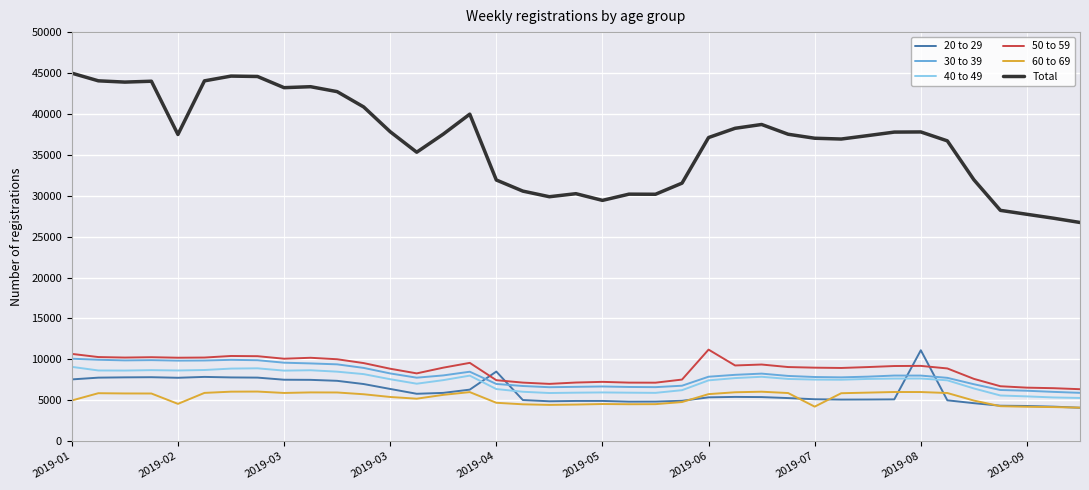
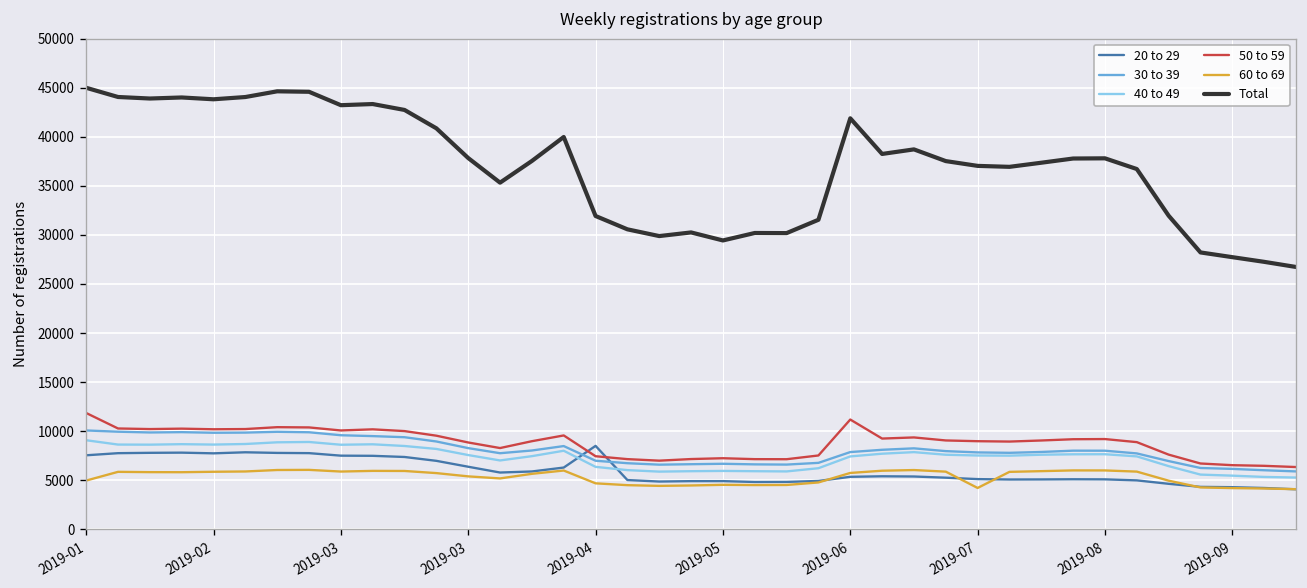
50 to 59, 2019-01: 11000 -> 12000
60 to 69, 2019-02: 5000 -> 6000
Total, 2019-02: 37000 -> 44000
Total, 2019-06: 37000 -> 42000
20 to 29, 2019-08: 11000 -> 5000
